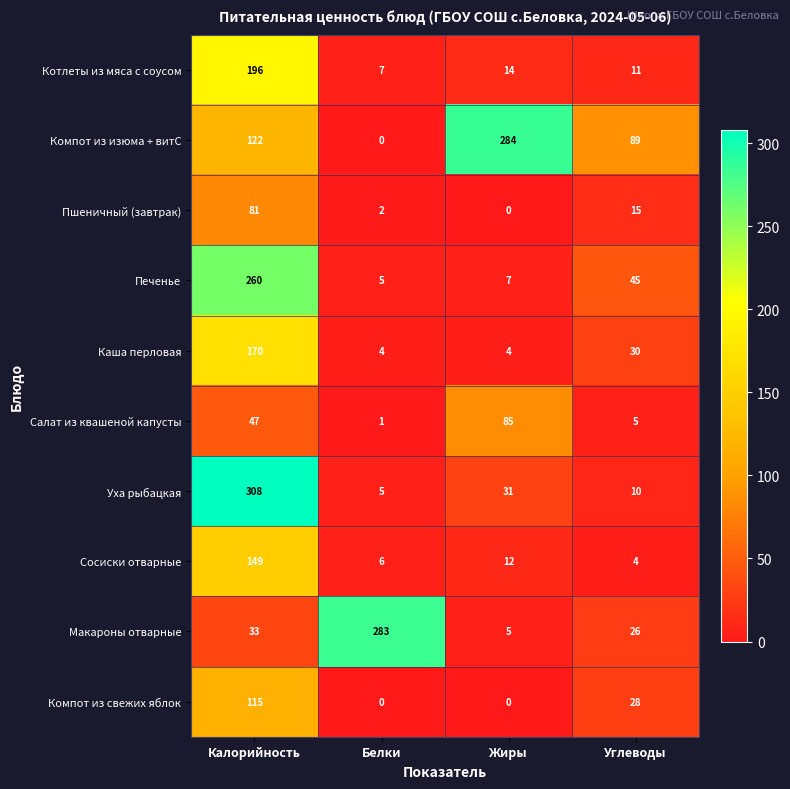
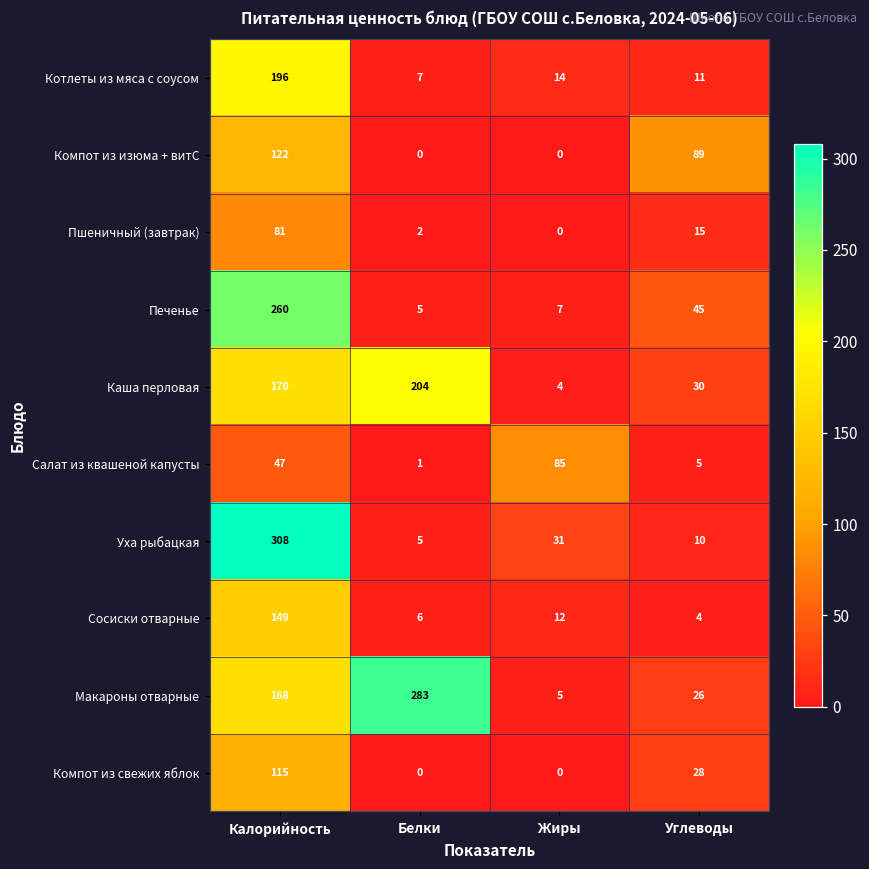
Компот из изюма + витС, Жиры: 284 -> 0
Каша перловая, Белки: 4 -> 204
Макароны отварные, Калорийность: 33 -> 168
